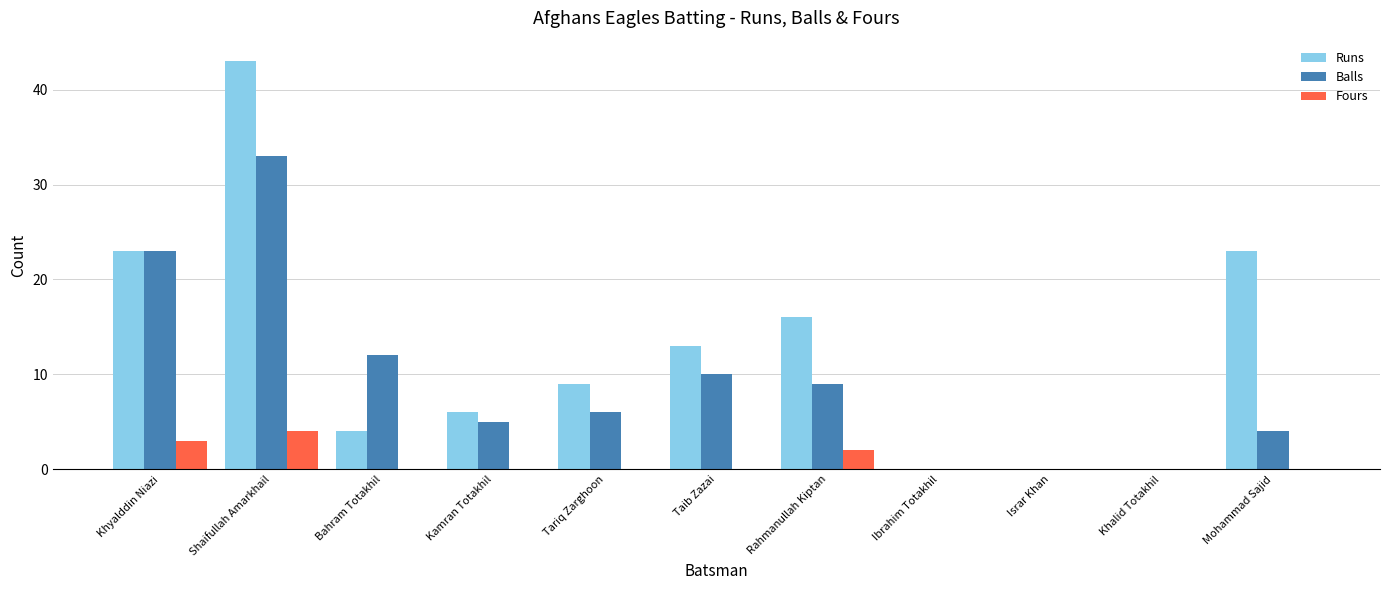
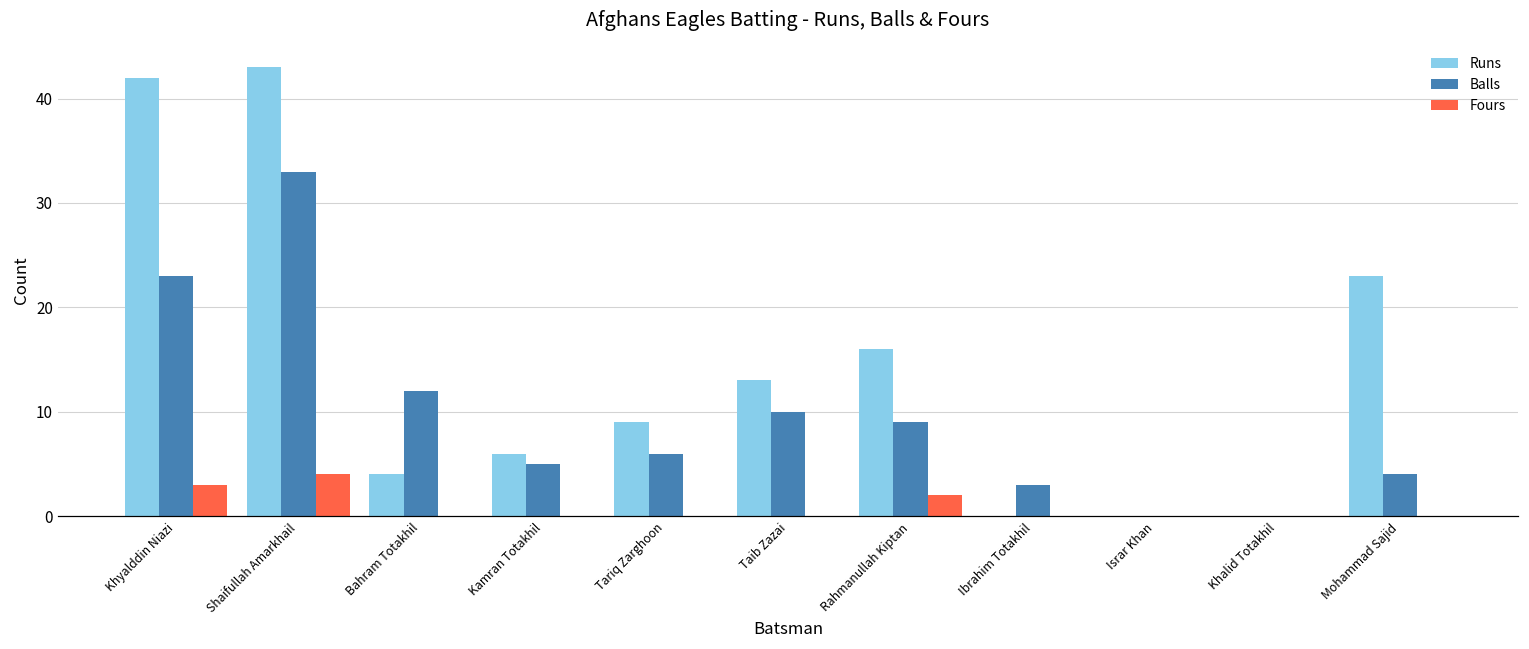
Runs, Khyalddin Niazi: 23 -> 42
Balls, Ibrahim Totakhil: 0 -> 3
